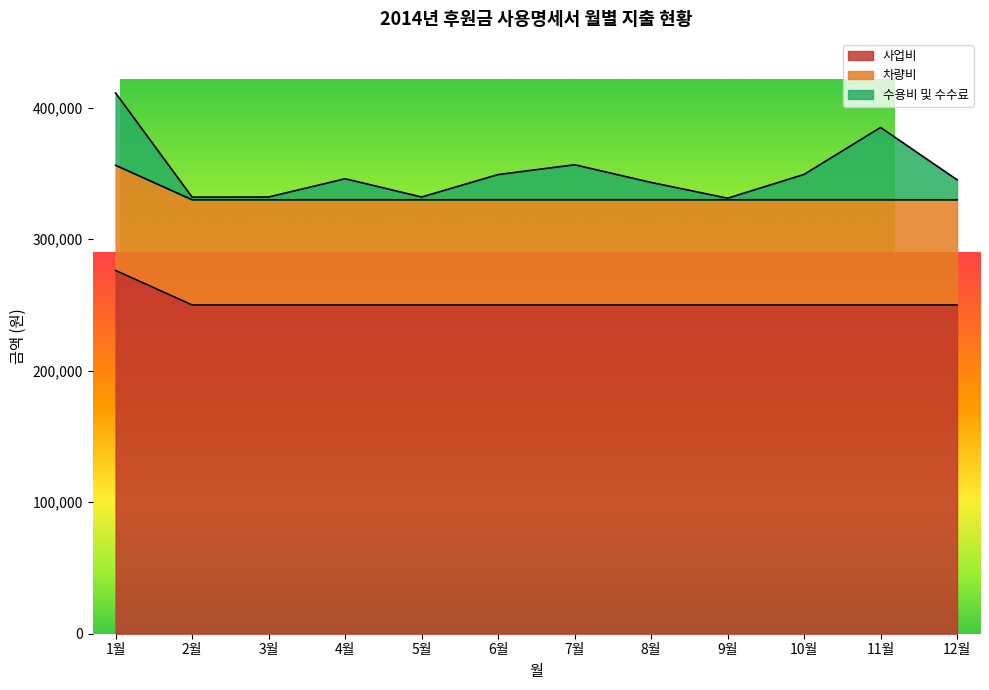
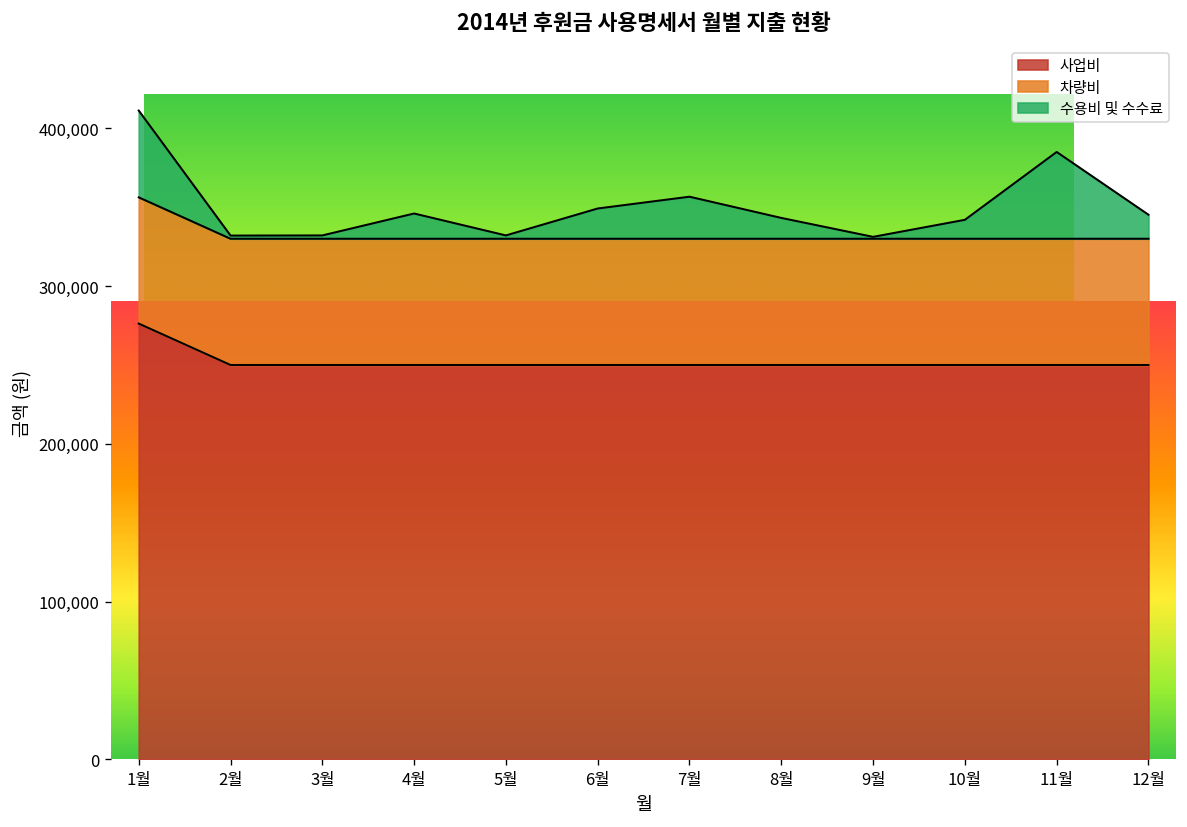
수용비 및 수수료, 10월: 19,000 -> 12,000
